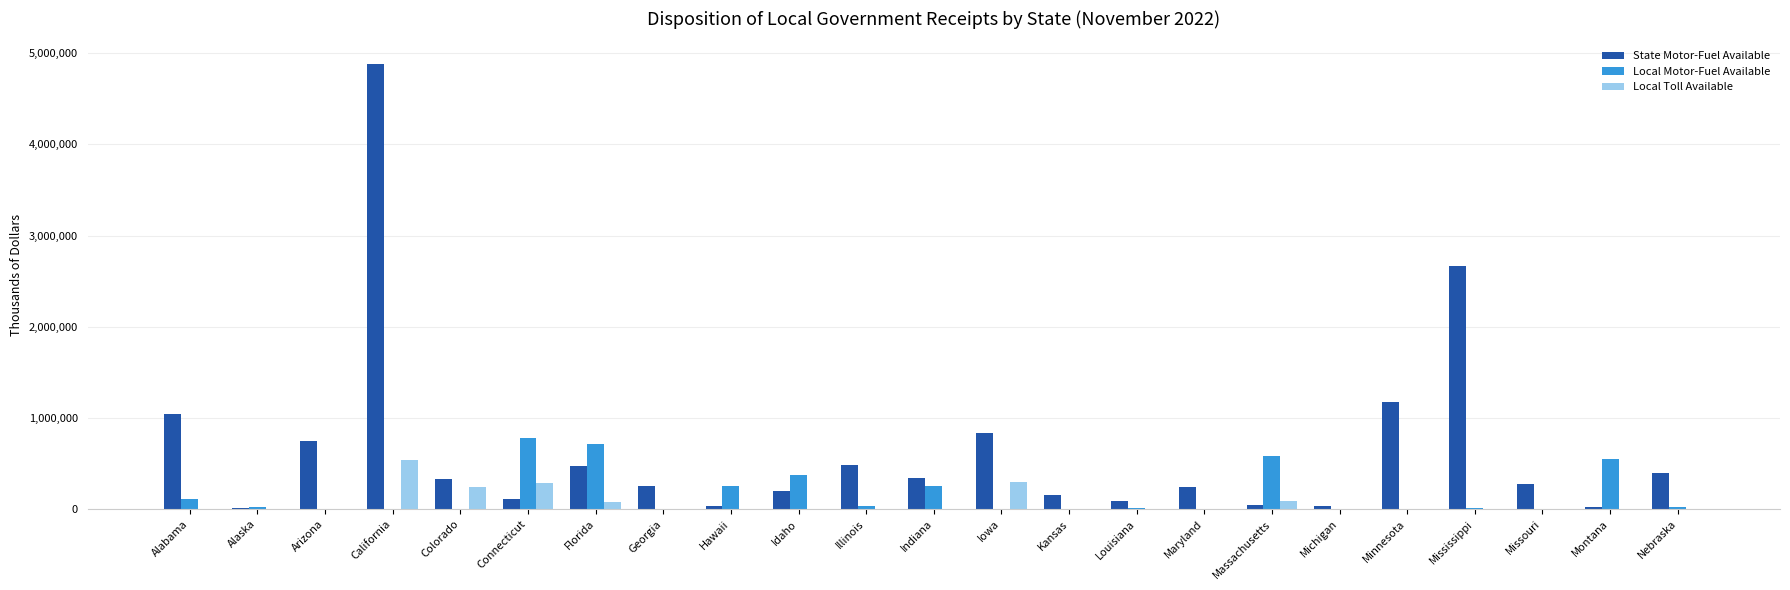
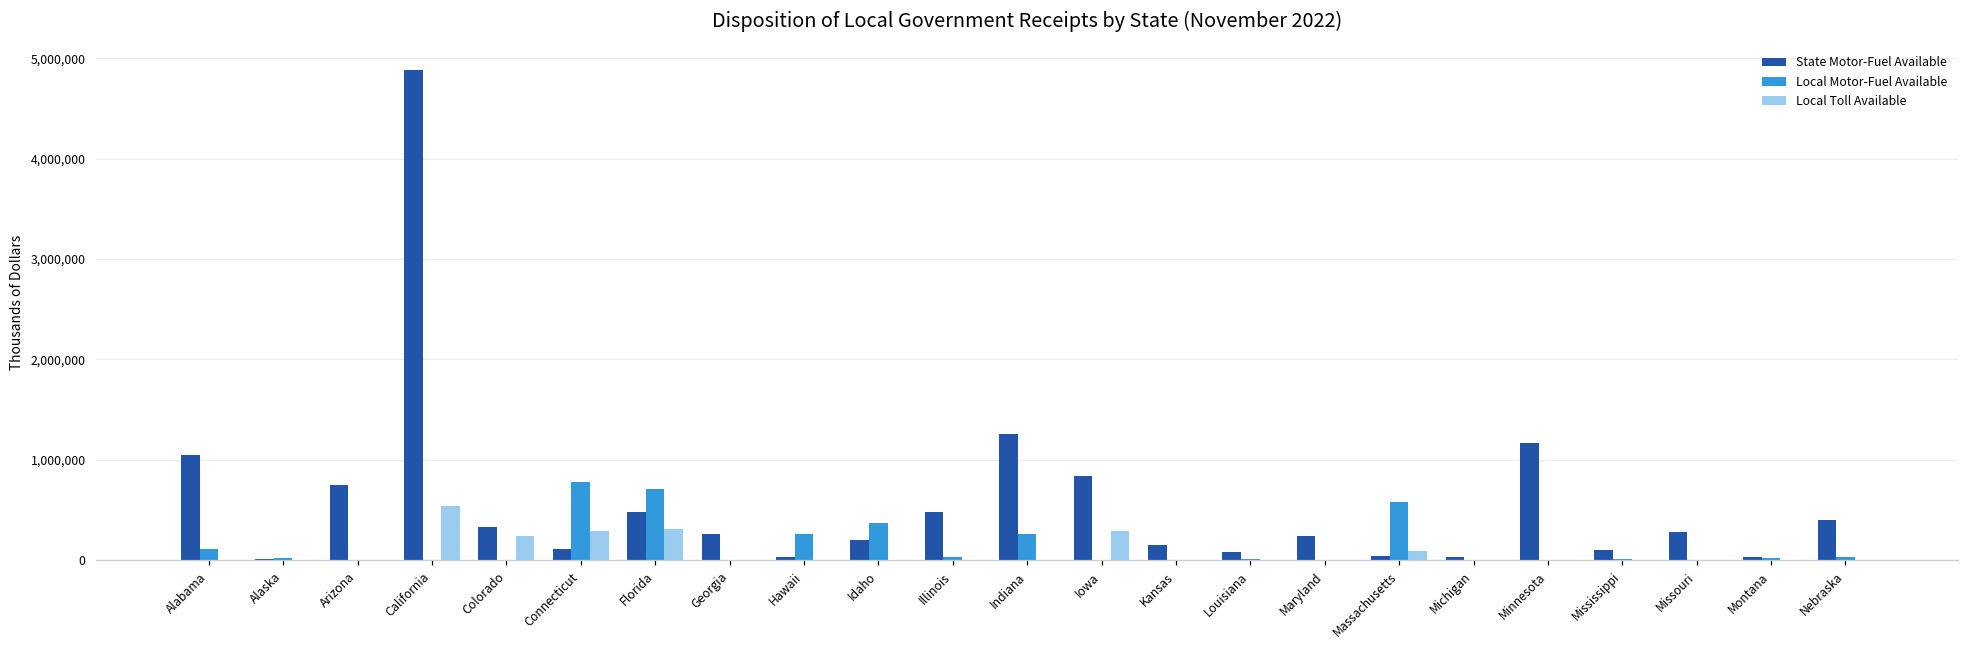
Local Toll Available, Florida: 100,000 -> 300,000
State Motor-Fuel Available, Indiana: 300,000 -> 1,300,000
State Motor-Fuel Available, Mississippi: 2,700,000 -> 100,000
Local Motor-Fuel Available, Montana: 500,000 -> 0
